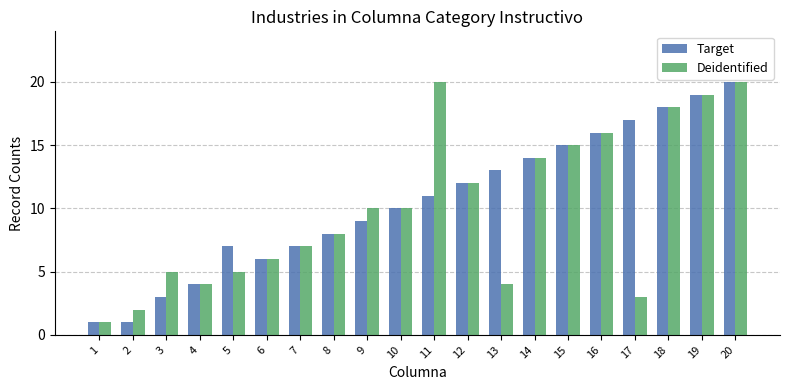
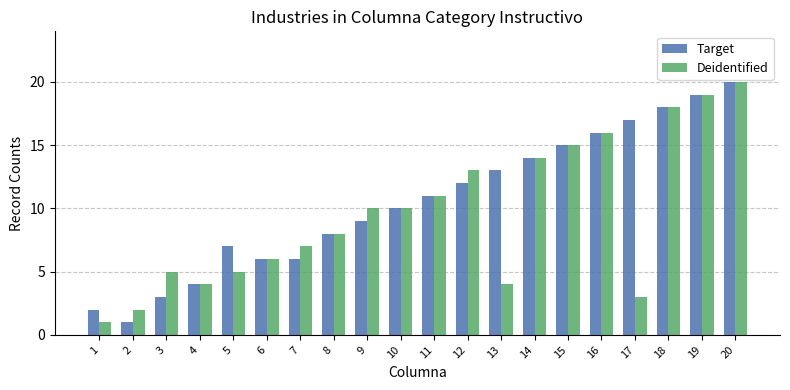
Target, 1: 1 -> 2
Target, 7: 7 -> 6
Deidentified, 11: 20 -> 11
Deidentified, 12: 12 -> 13
